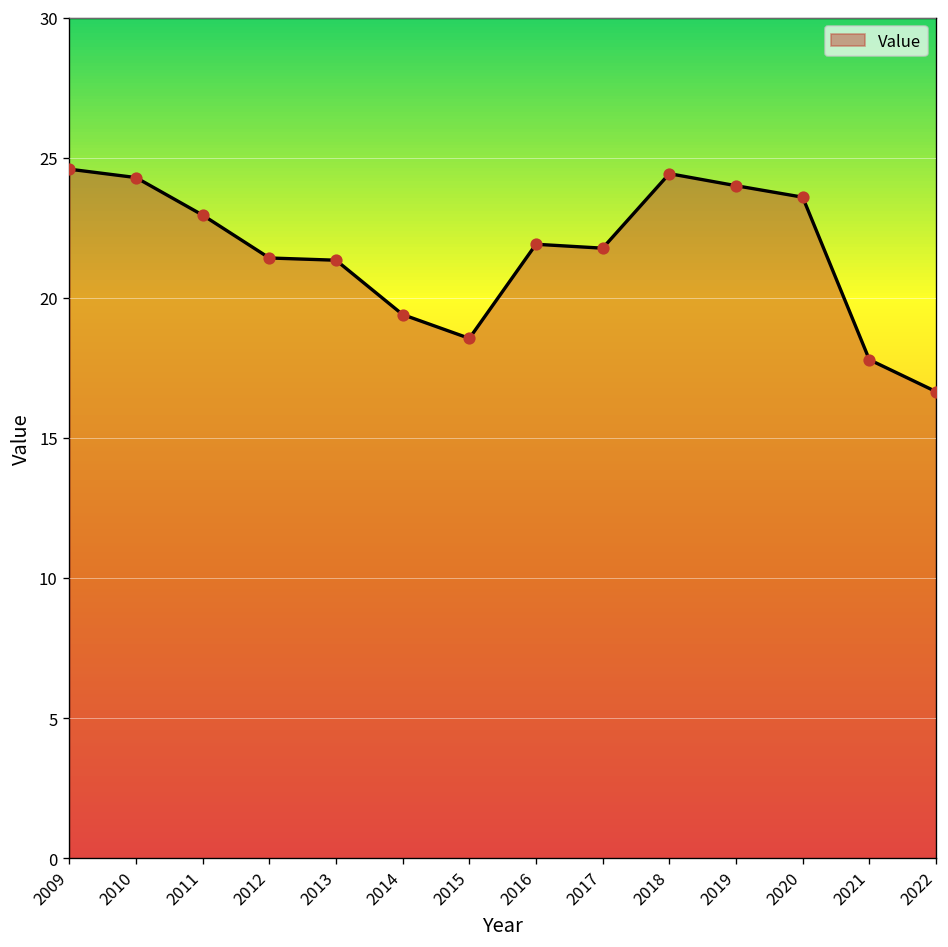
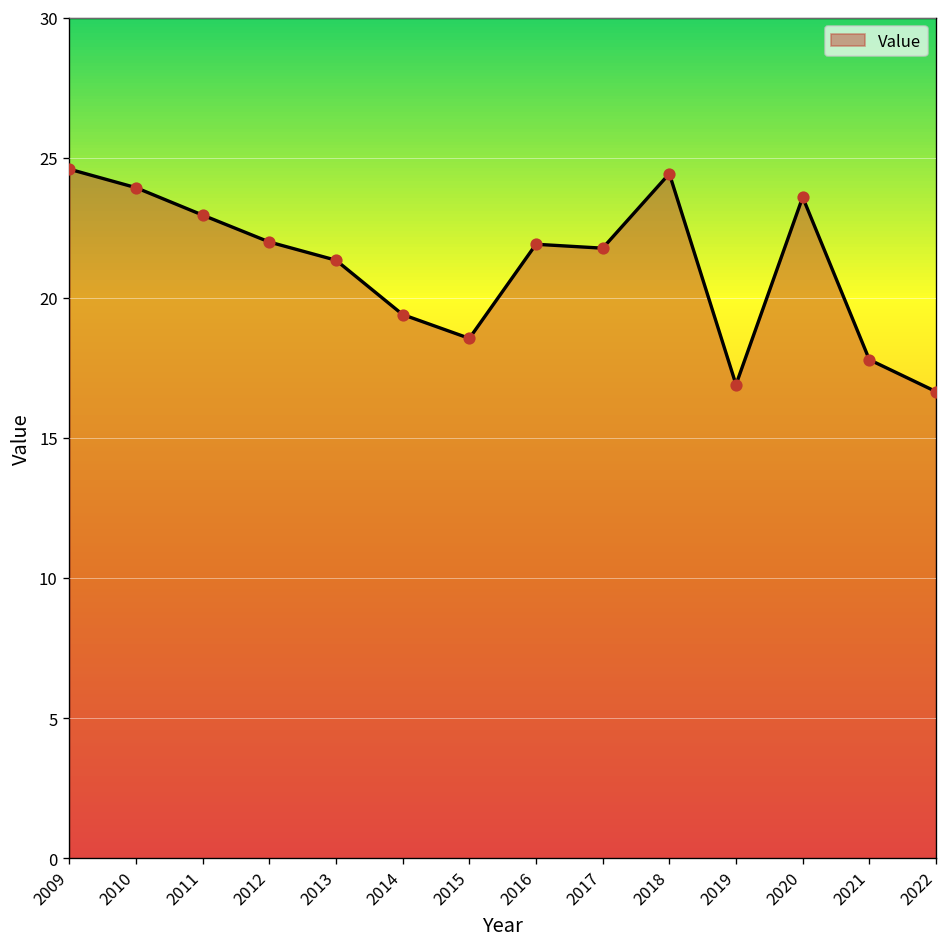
2010: 24.3 -> 23.9
2012: 21.4 -> 22.0
2019: 24.0 -> 16.9
